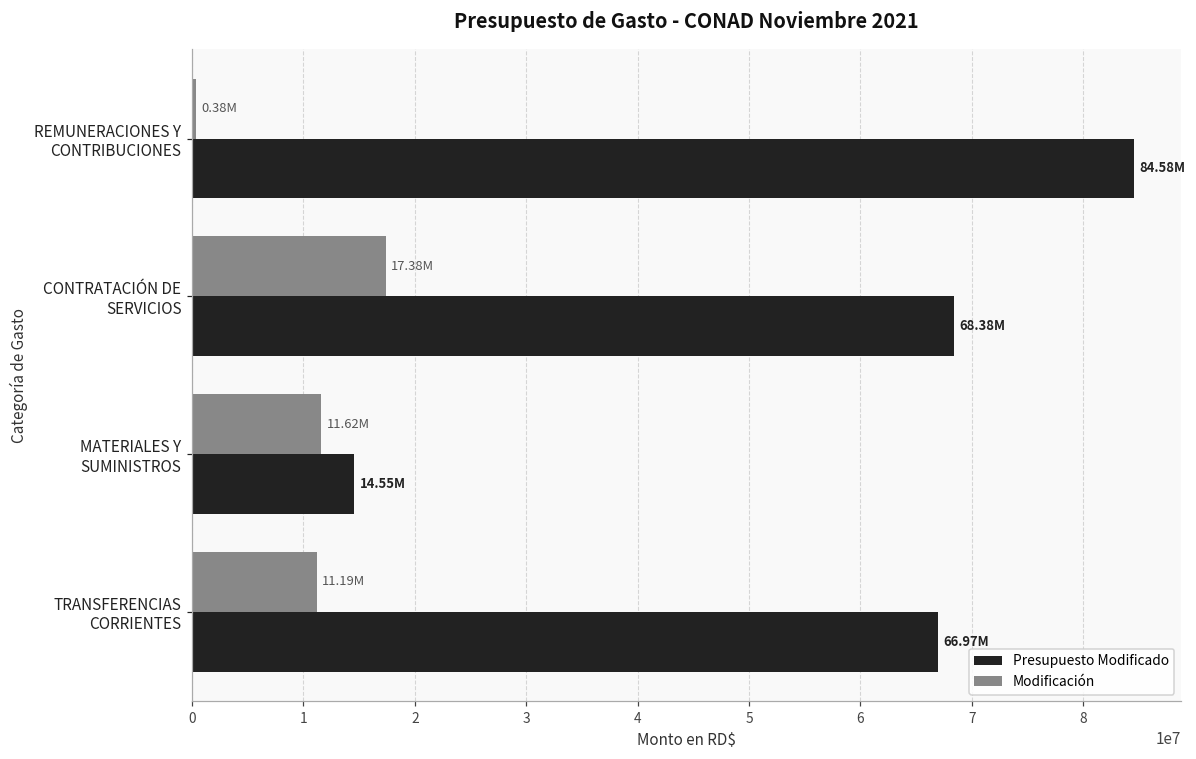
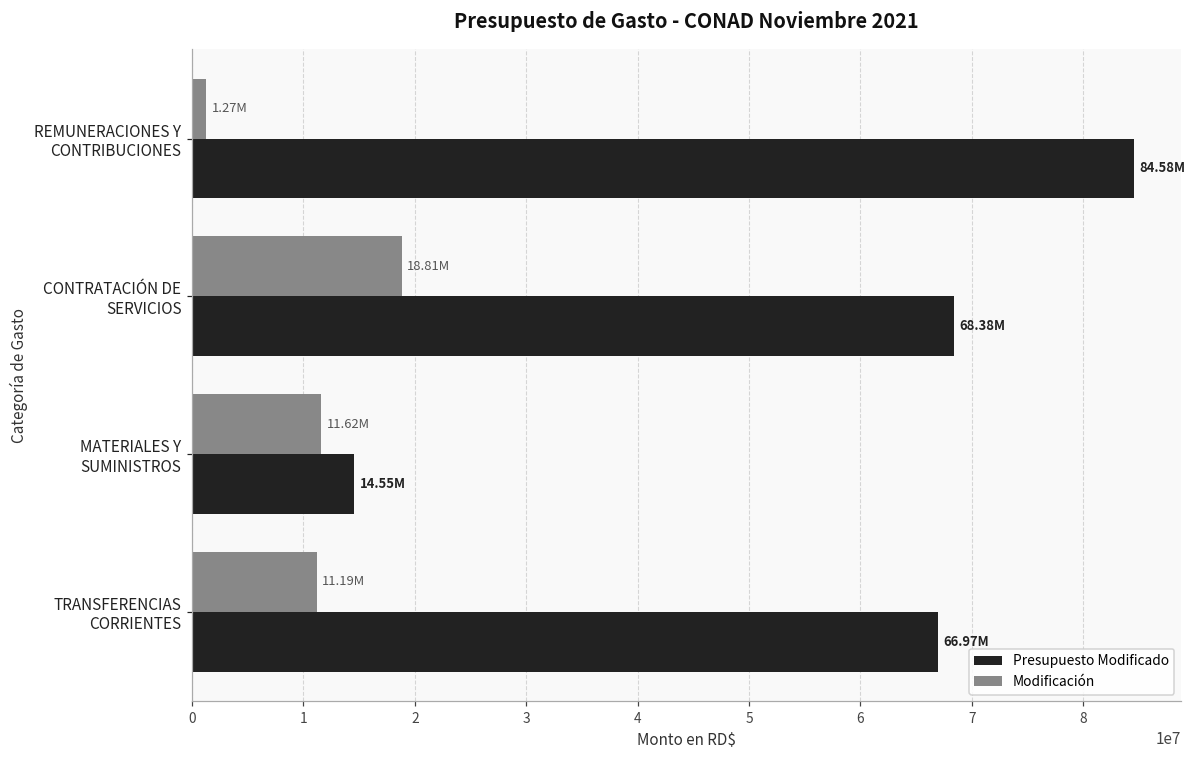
Modificación, REMUNERACIONES Y CONTRIBUCIONES: 0.38M -> 1.27M
Modificación, CONTRATACIÓN DE SERVICIOS: 17.38M -> 18.81M
